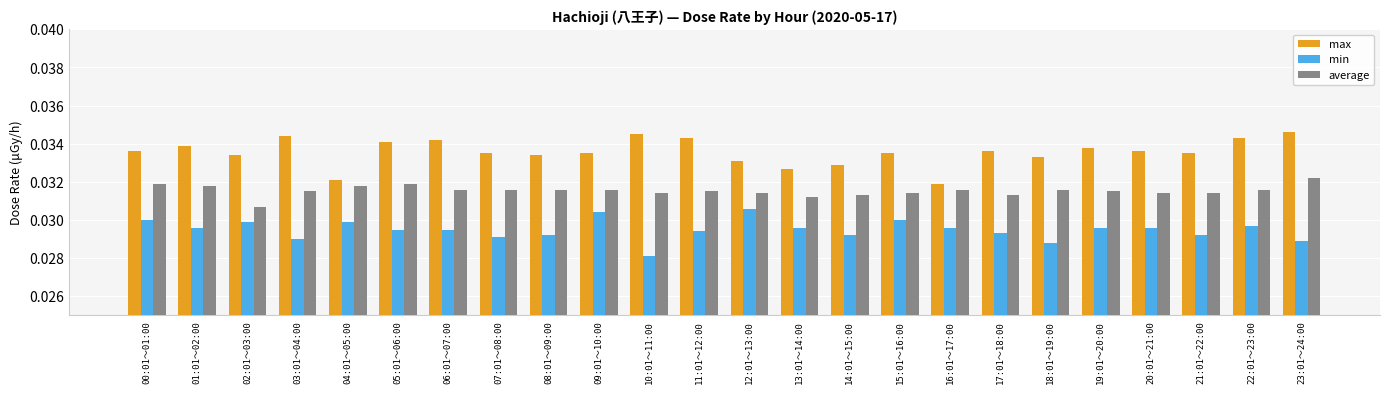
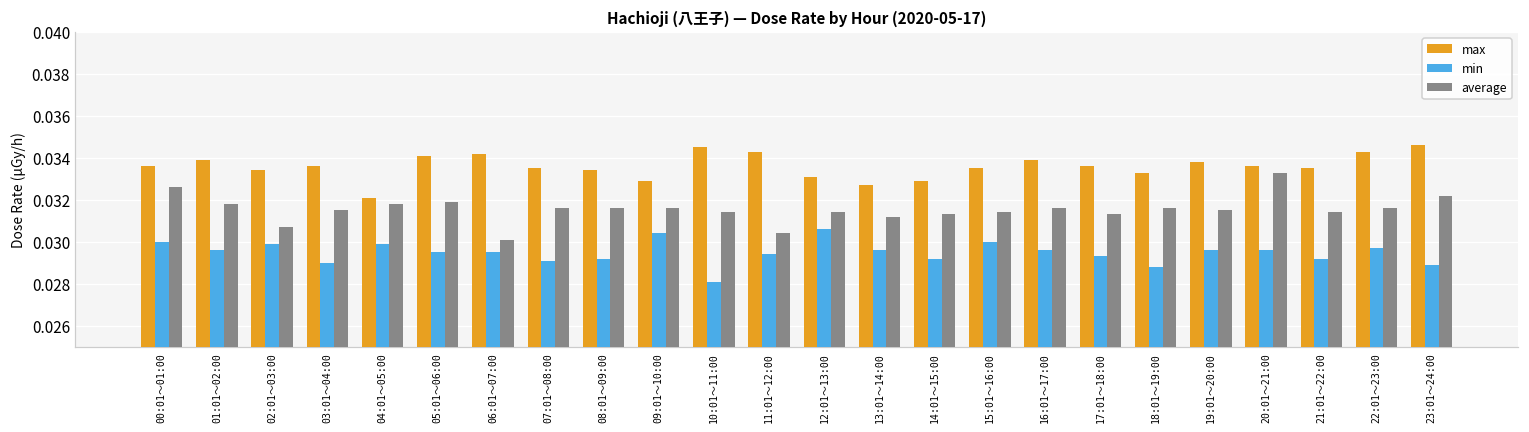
average, 00:01～01:00: 0.0319 -> 0.0326
max, 03:01～04:00: 0.0344 -> 0.0336
average, 06:01～07:00: 0.0316 -> 0.0301
max, 09:01～10:00: 0.0335 -> 0.0329
average, 11:01～12:00: 0.0315 -> 0.0304
max, 16:01～17:00: 0.0319 -> 0.0339
average, 20:01～21:00: 0.0314 -> 0.0333
